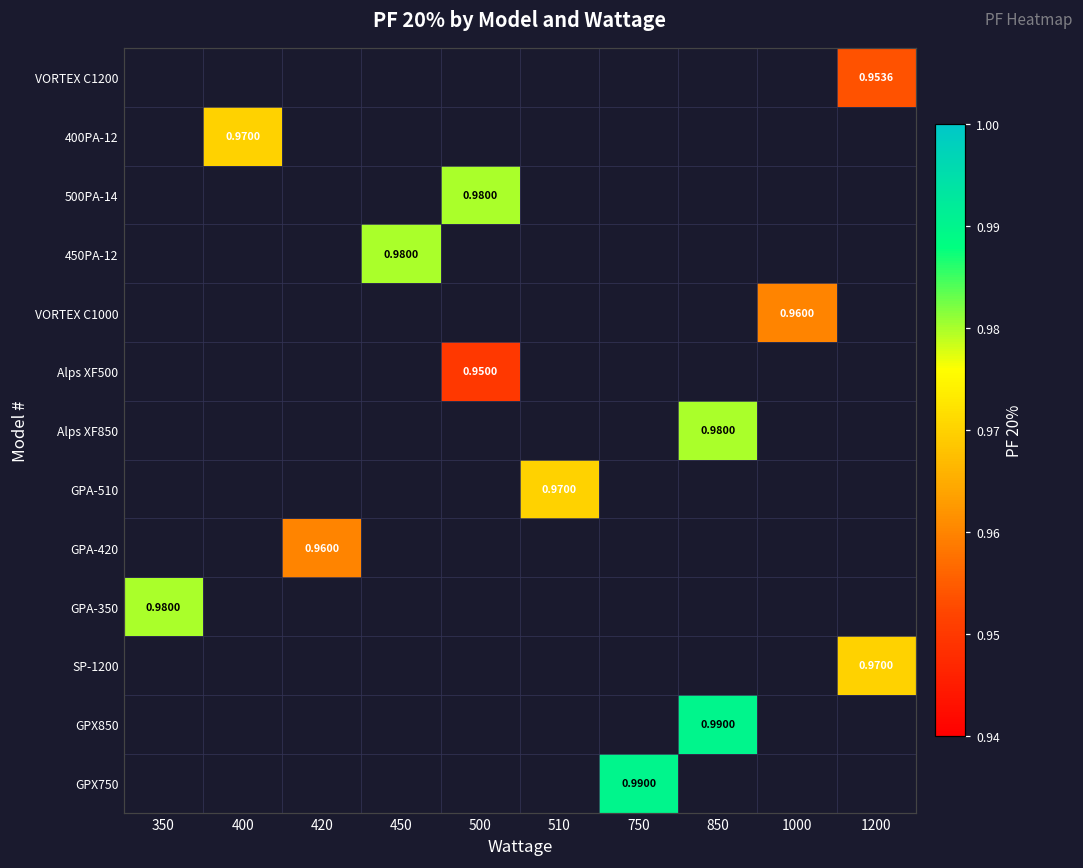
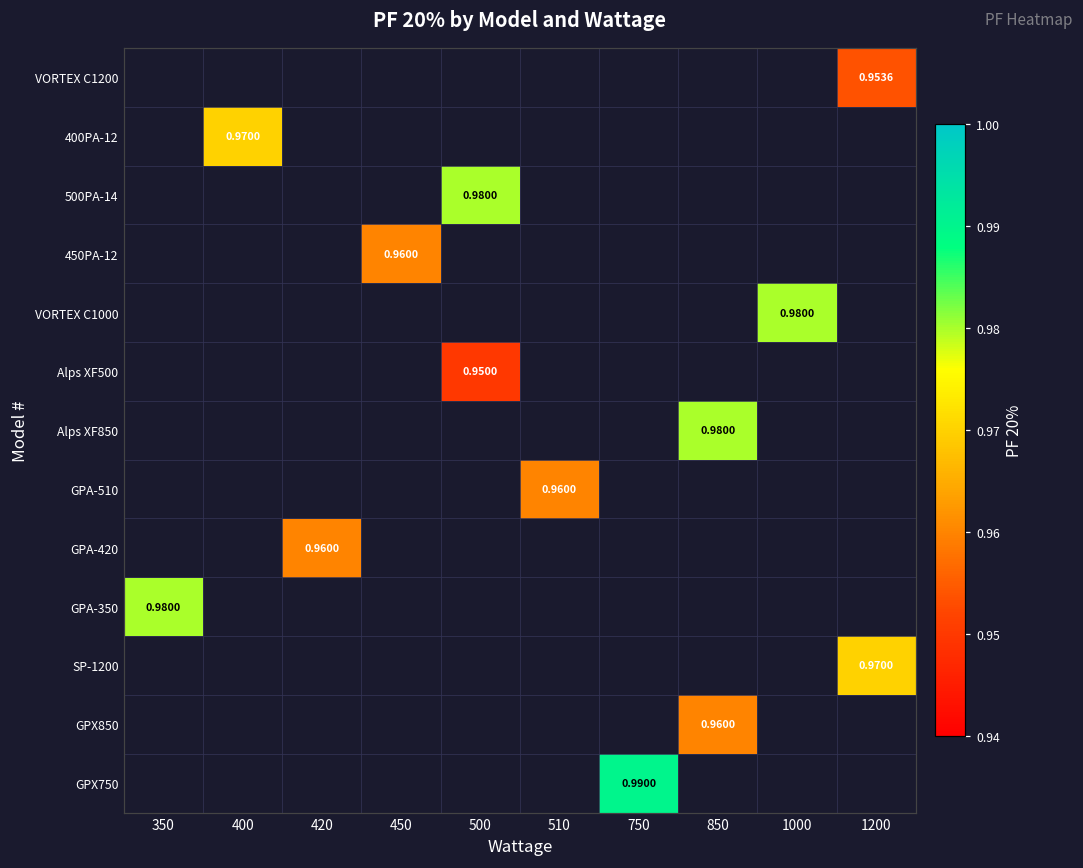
450PA-12, 450: 0.9800 -> 0.9600
VORTEX C1000, 1000: 0.9600 -> 0.9800
GPA-510, 510: 0.9700 -> 0.9600
GPX850, 850: 0.9900 -> 0.9600
